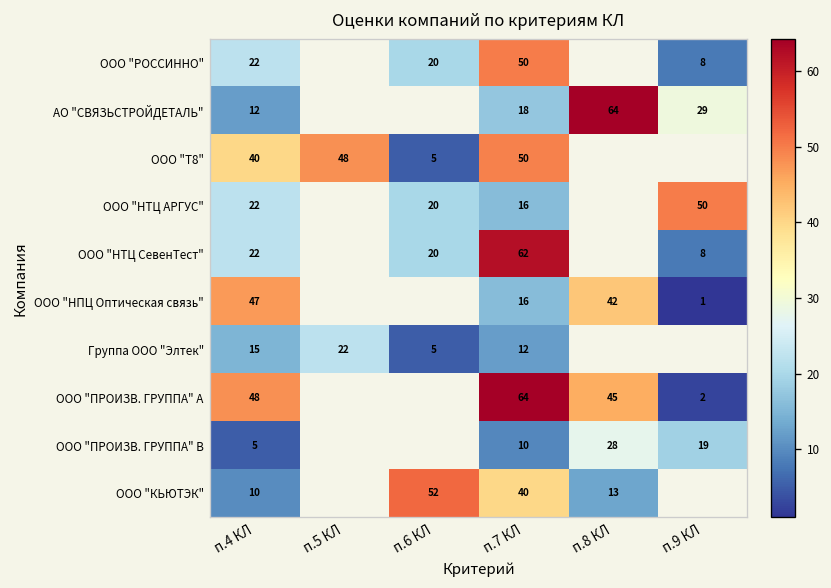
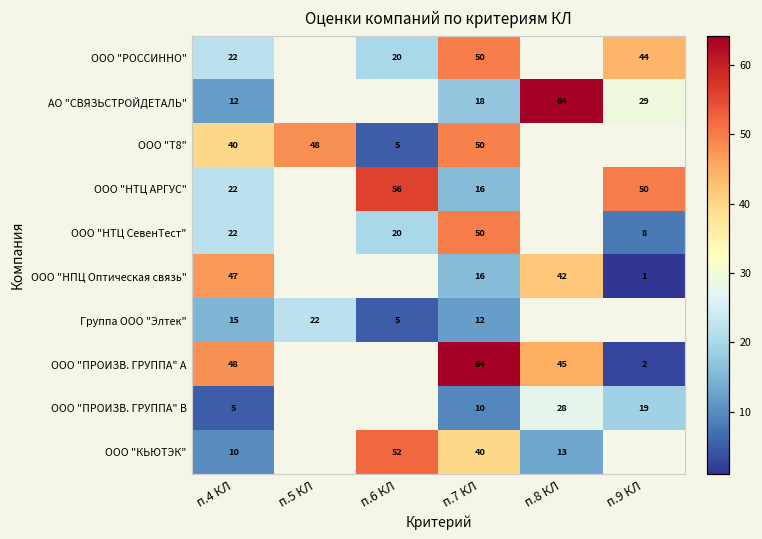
ООО "РОССИННО", п.9 КЛ: 8 -> 44
ООО "НТЦ АРГУС", п.6 КЛ: 20 -> 56
ООО "НТЦ СевенТест", п.7 КЛ: 62 -> 50
